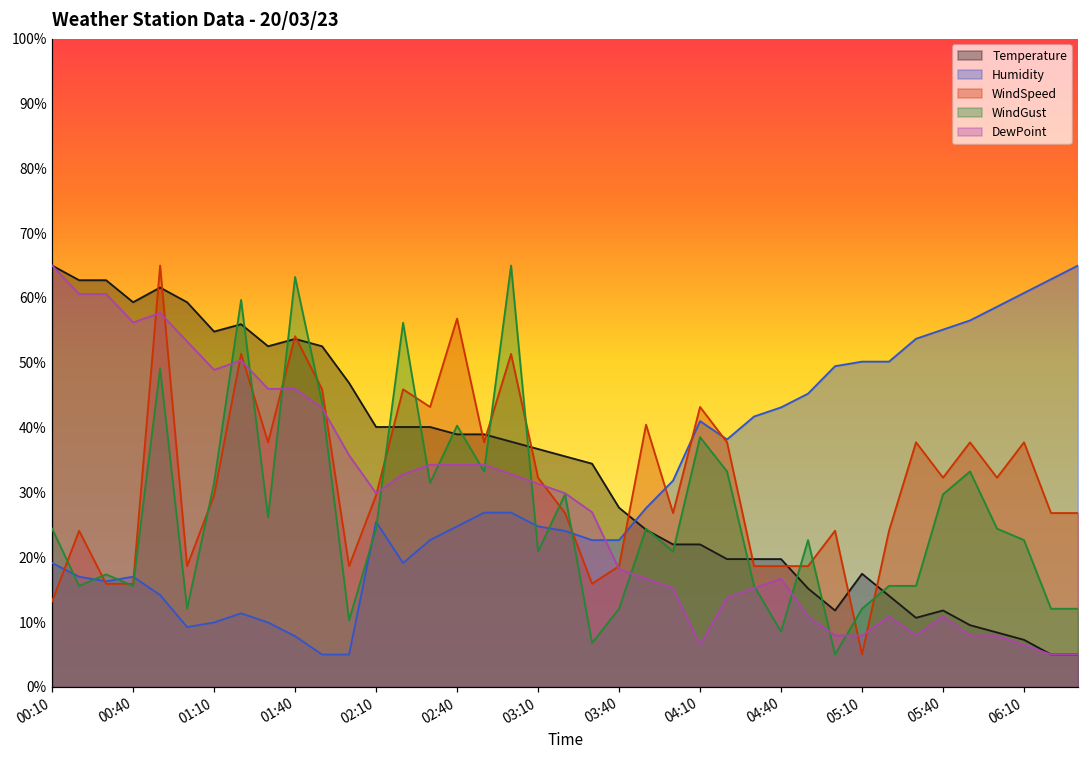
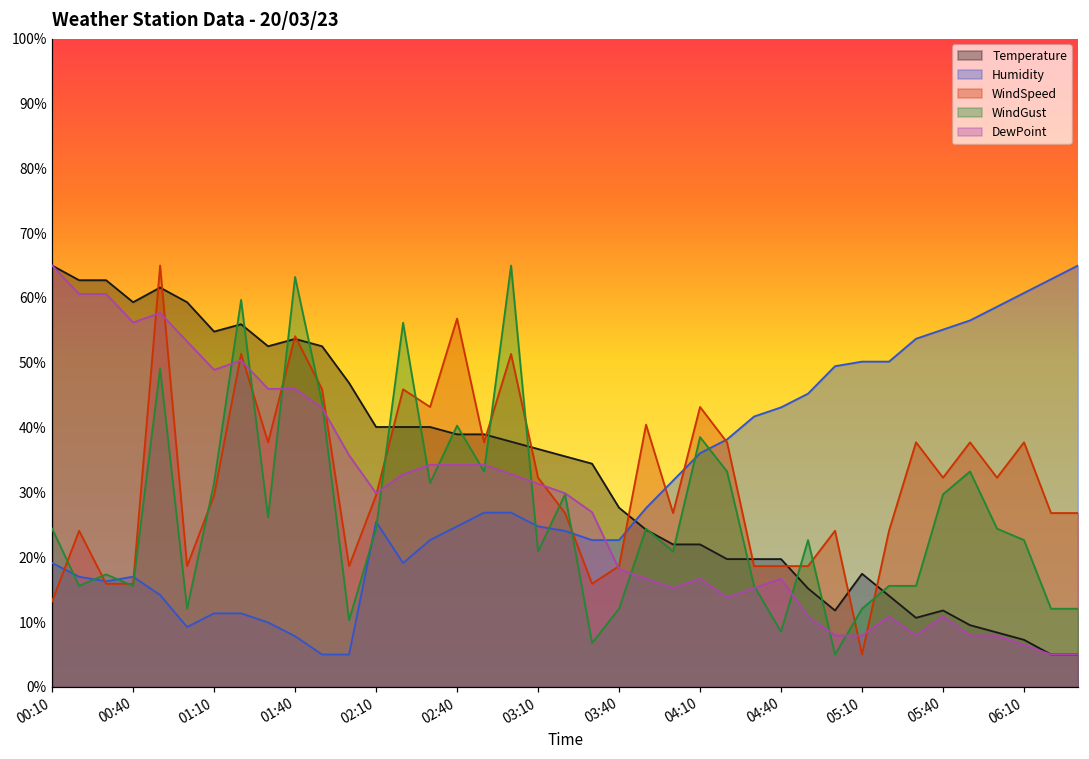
Humidity, 01:10: 10% -> 11%
Humidity, 04:10: 41% -> 36%
DewPoint, 04:10: 6% -> 17%
